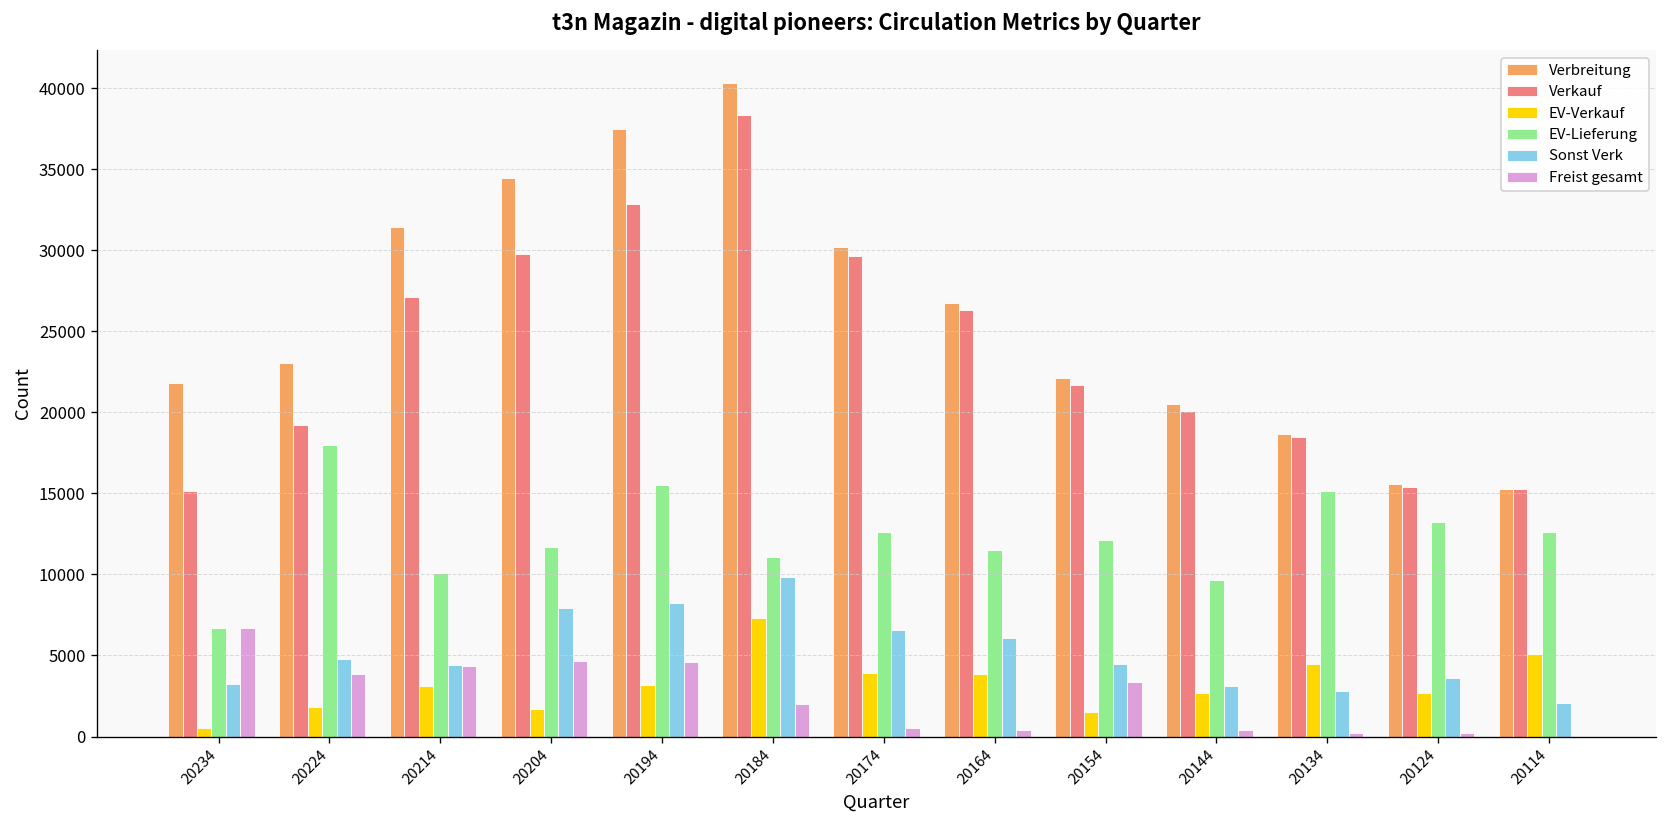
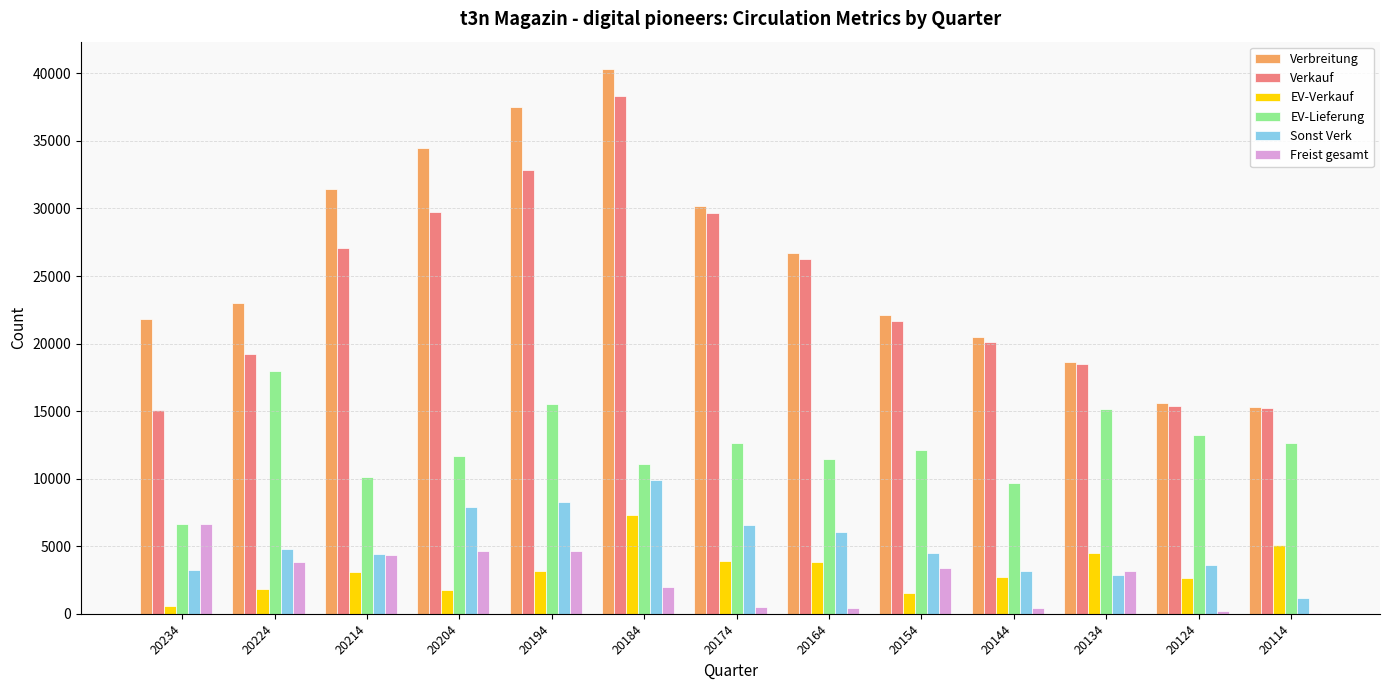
Freist gesamt, 20134: 200 -> 3200
Sonst Verk, 20114: 2100 -> 1200
